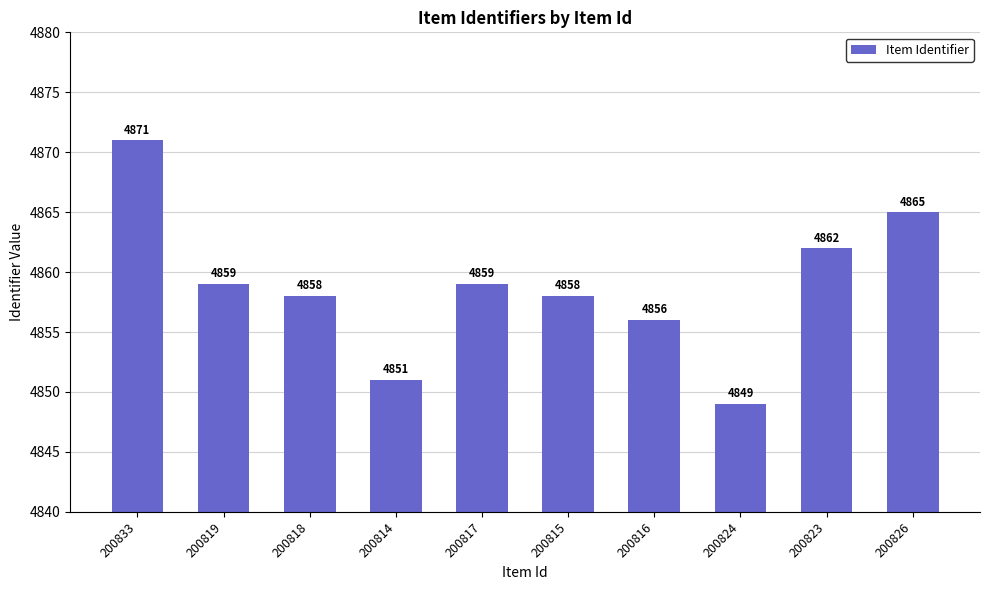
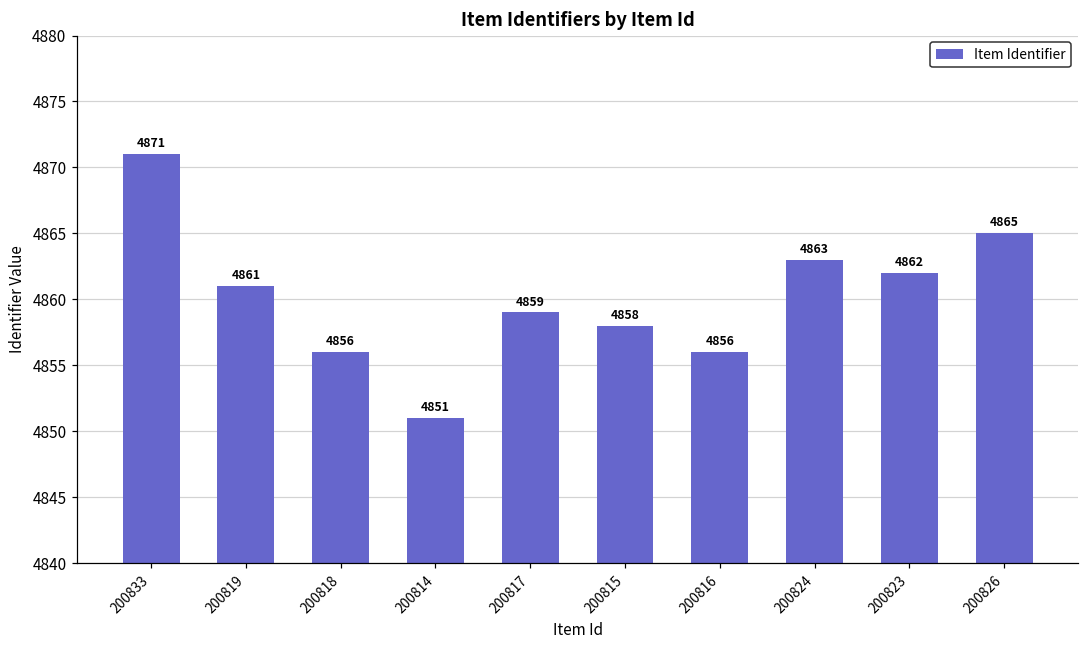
200819: 4859 -> 4861
200818: 4858 -> 4856
200824: 4849 -> 4863
